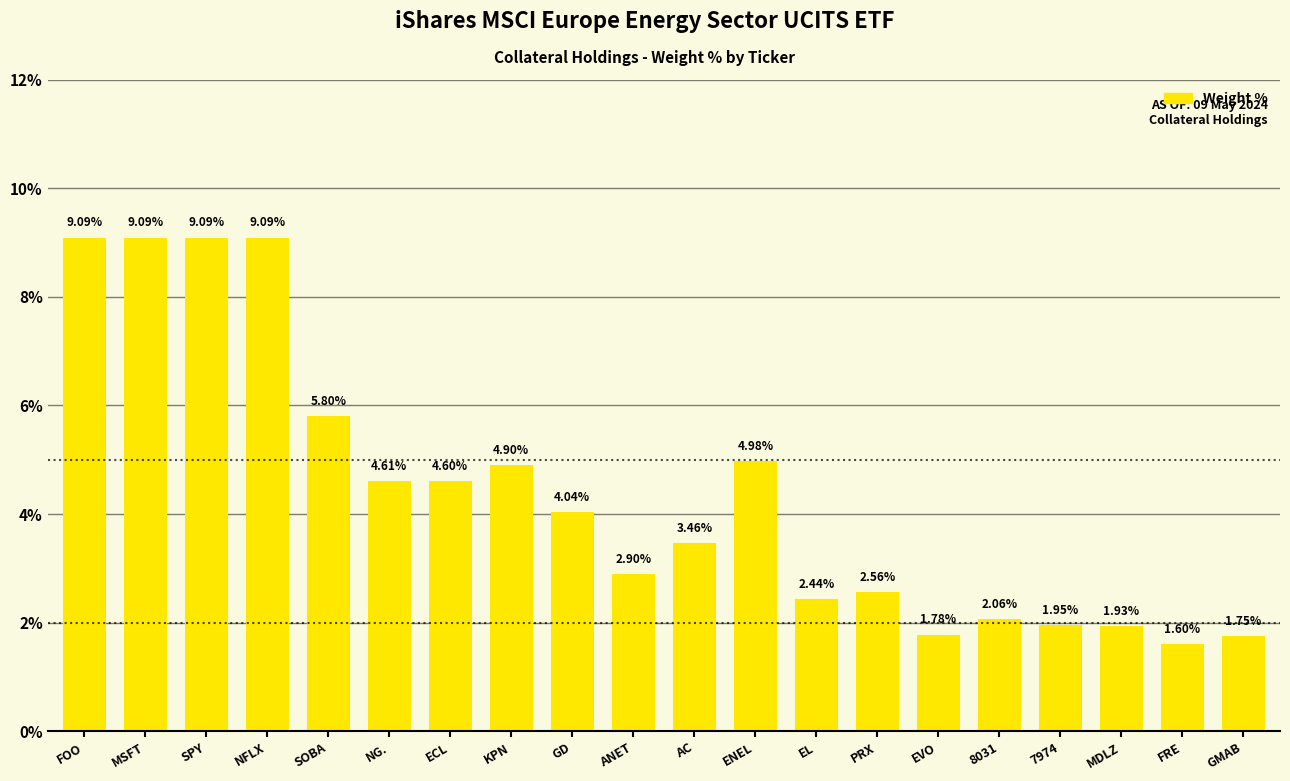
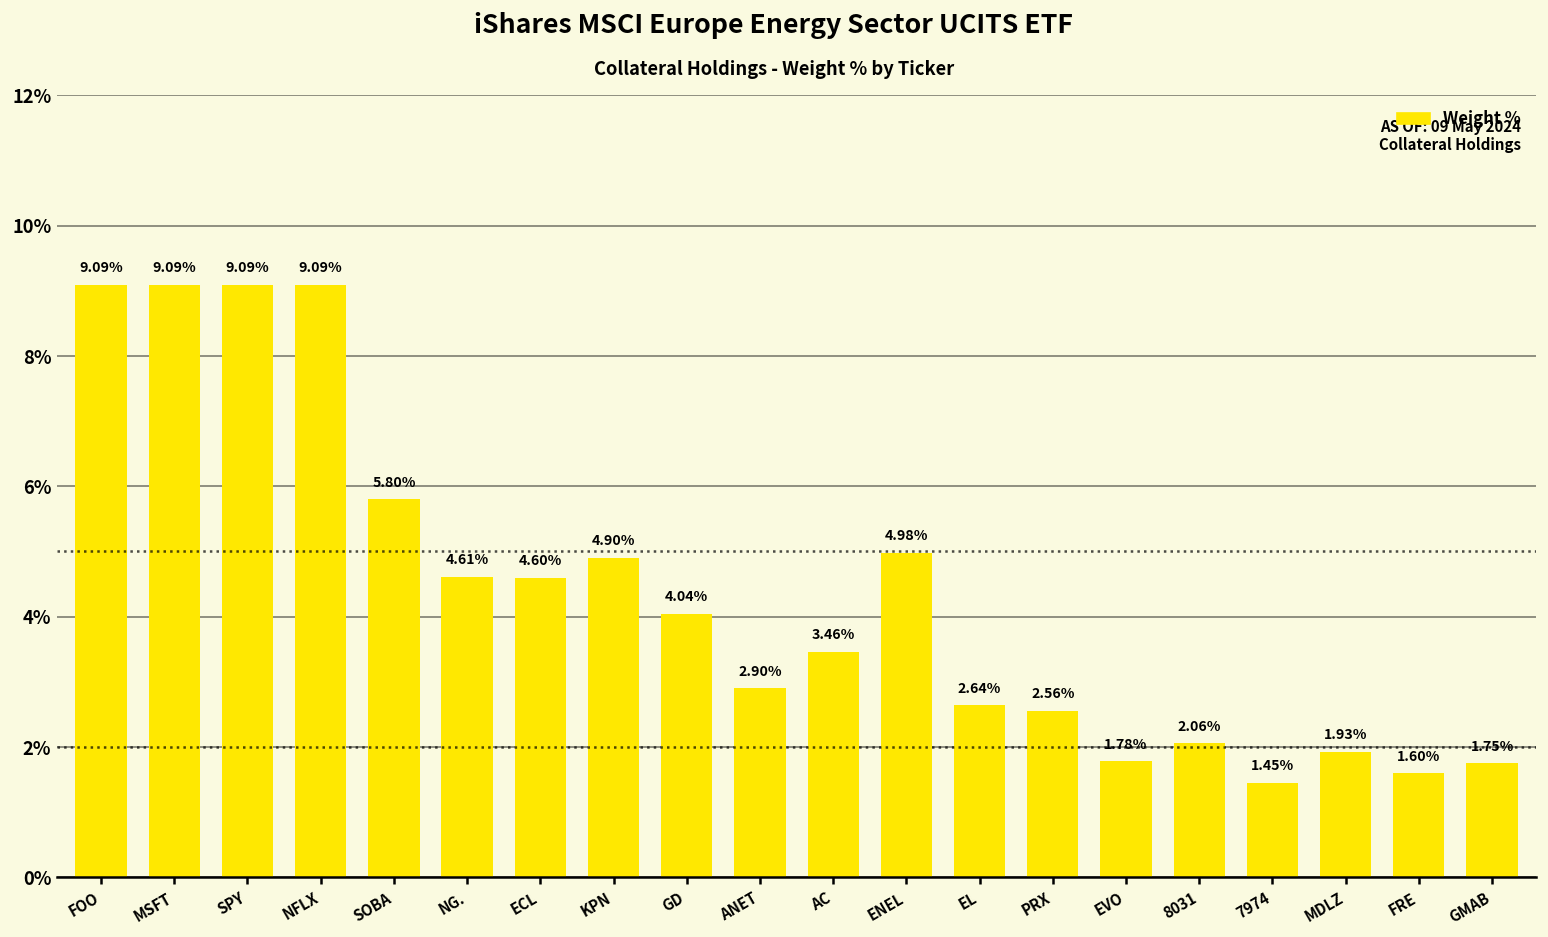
EL: 2.44% -> 2.64%
7974: 1.95% -> 1.45%
